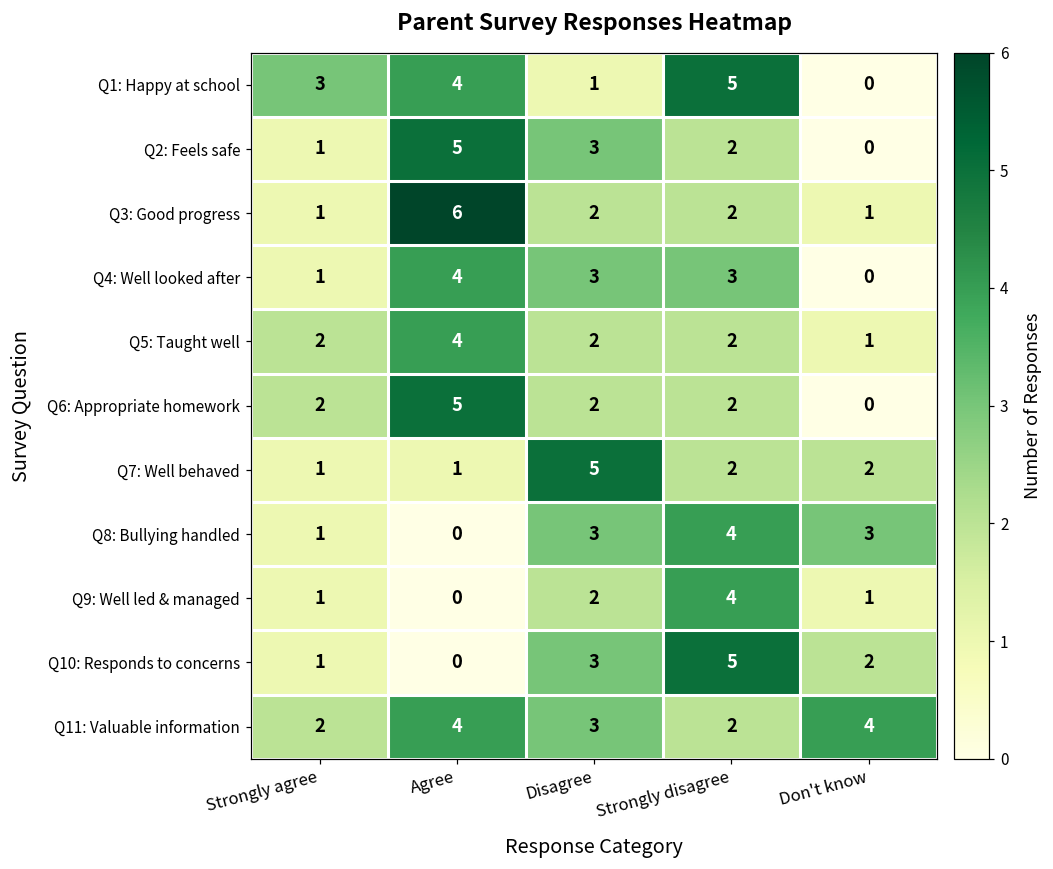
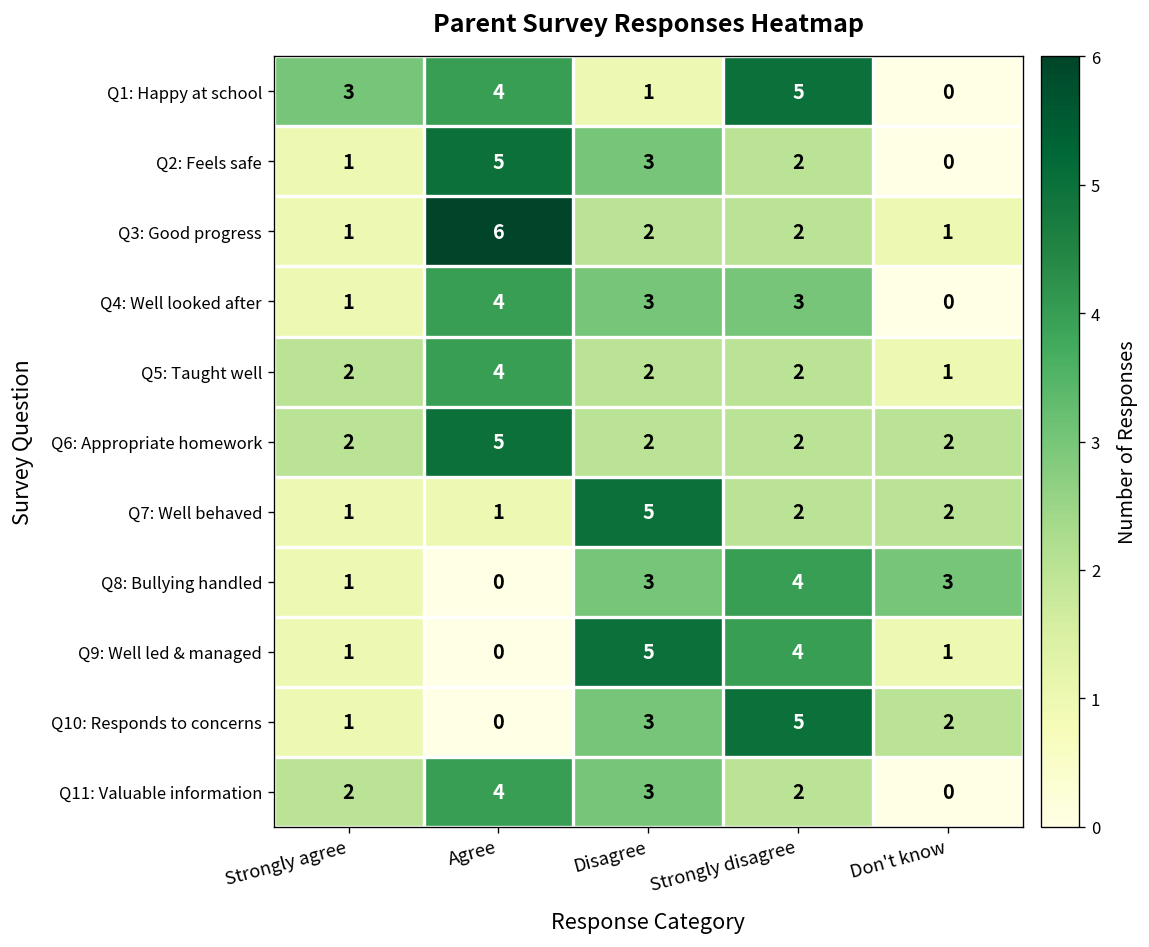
Q6: Appropriate homework, Don't know: 0 -> 2
Q9: Well led & managed, Disagree: 2 -> 5
Q11: Valuable information, Don't know: 4 -> 0
